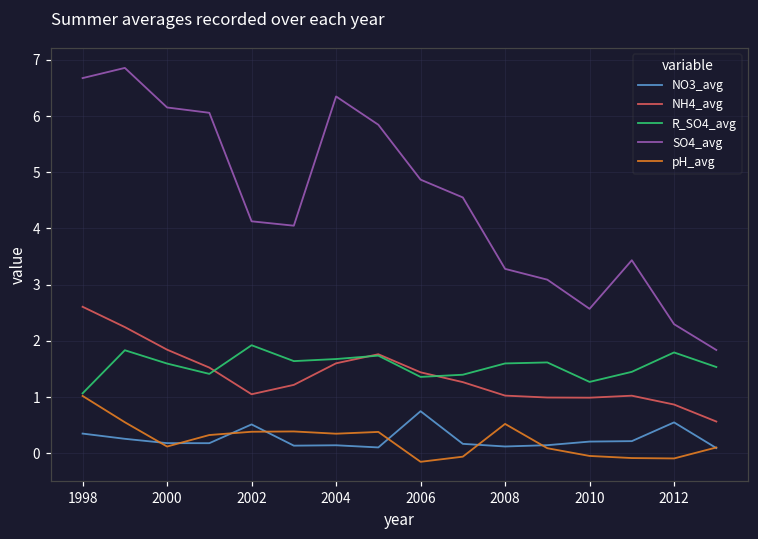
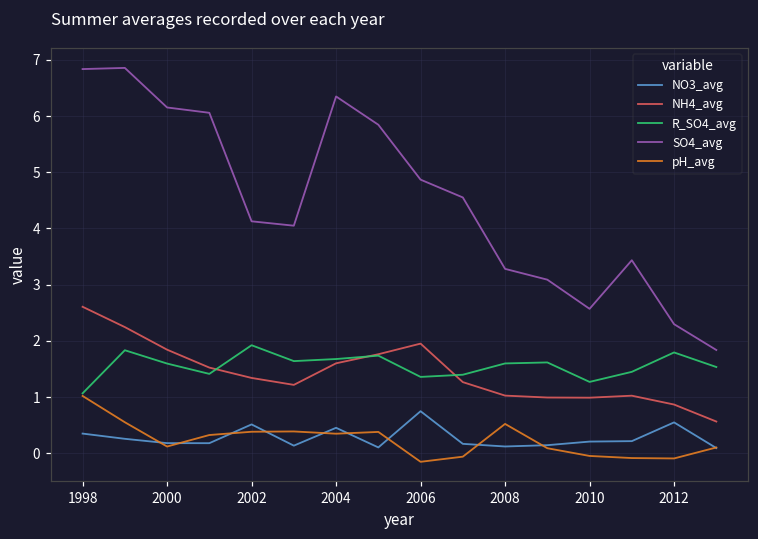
SO4_avg, 1998: 6.7 -> 6.8
NH4_avg, 2002: 1.1 -> 1.3
NO3_avg, 2004: 0.1 -> 0.5
NH4_avg, 2006: 1.4 -> 2.0
